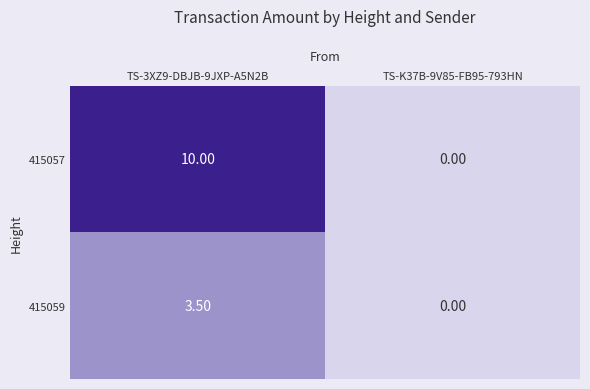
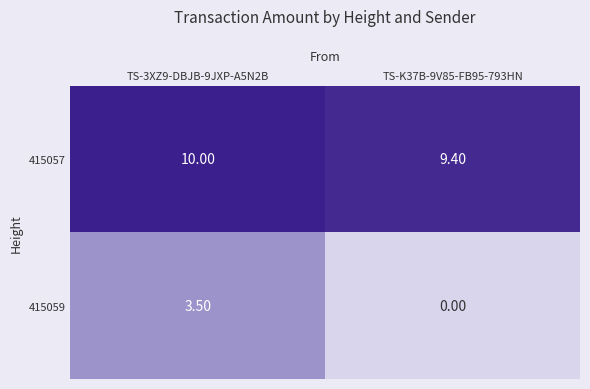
415057, TS-K37B-9V85-FB95-793HN: 0.00 -> 9.40
